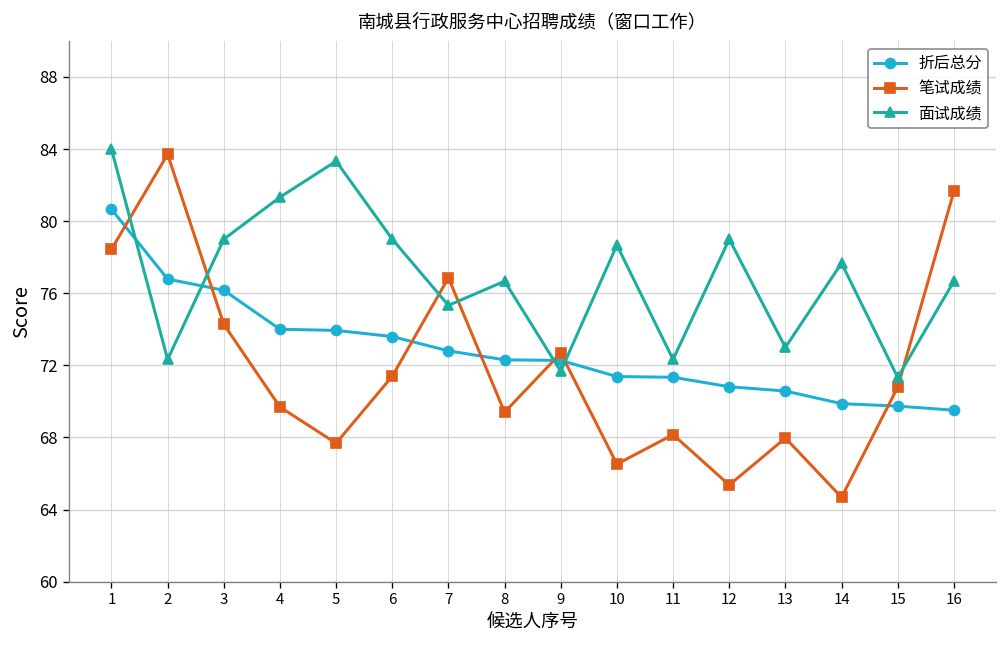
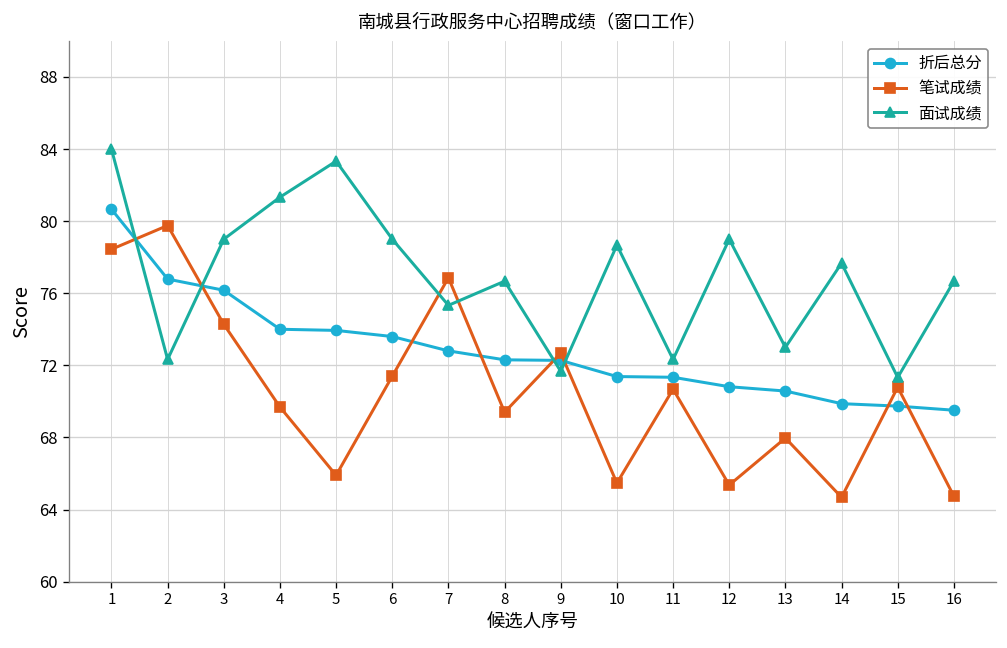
笔试成绩, 2: 83.7 -> 79.8
笔试成绩, 5: 67.7 -> 65.9
笔试成绩, 10: 66.5 -> 65.5
笔试成绩, 11: 68.2 -> 70.7
笔试成绩, 16: 81.7 -> 64.7
